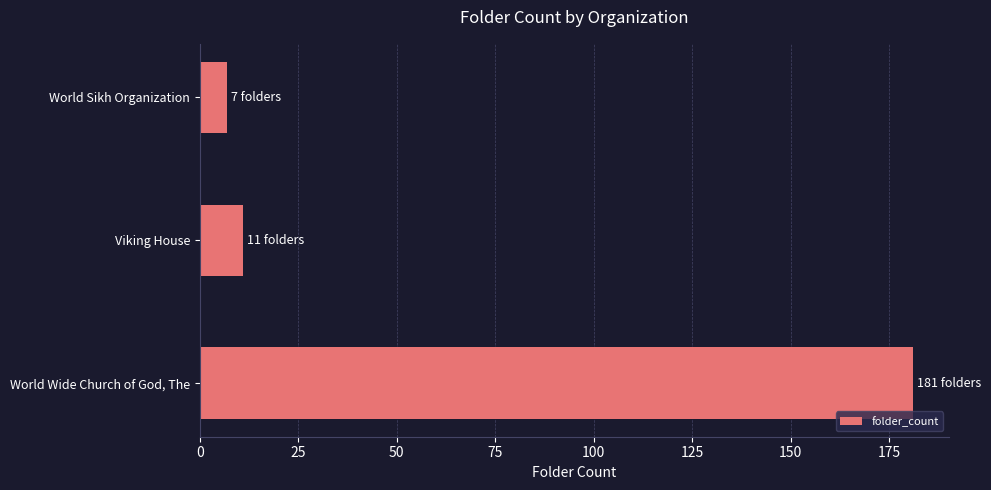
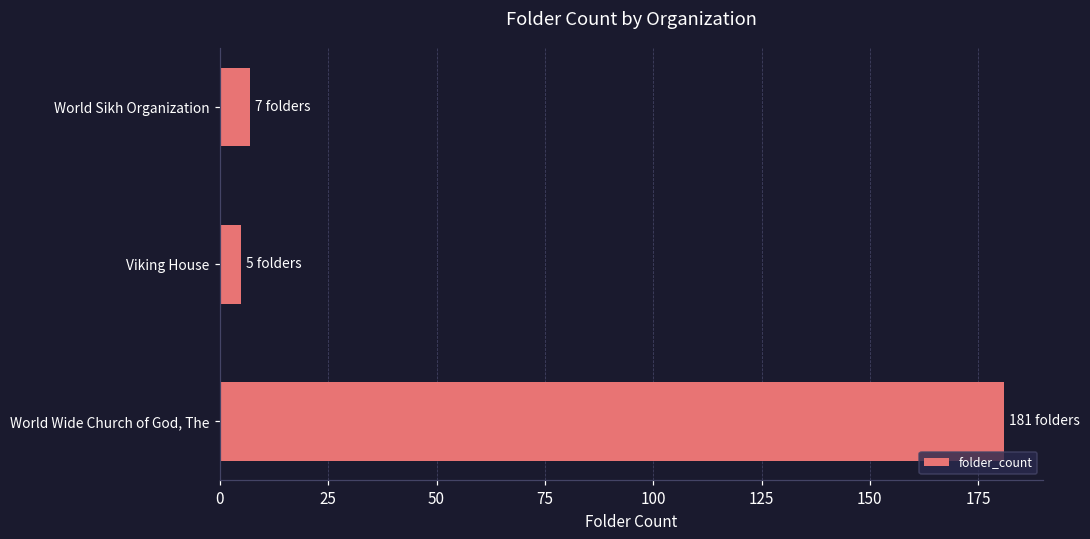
Viking House: 11 -> 5
